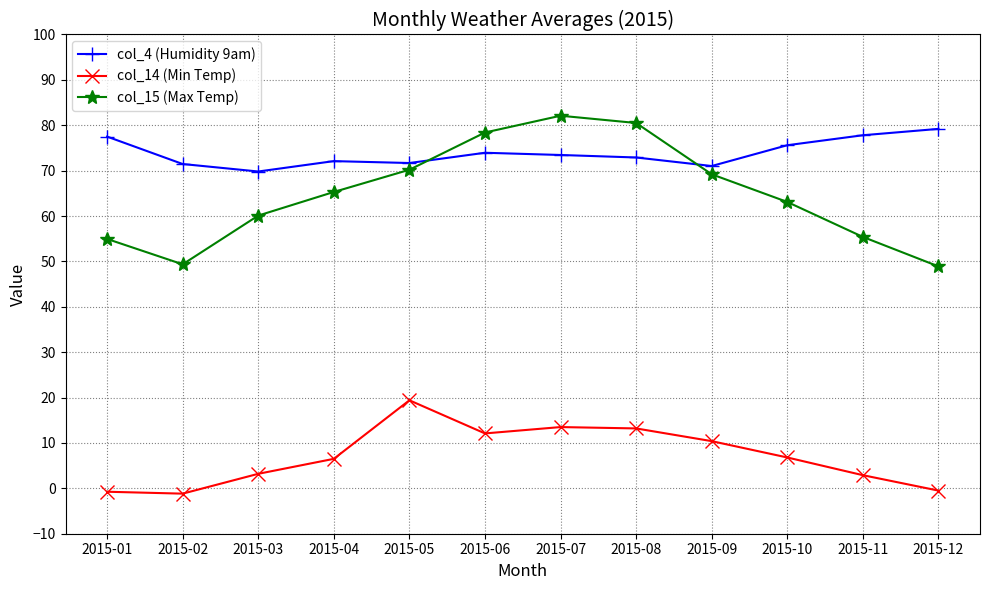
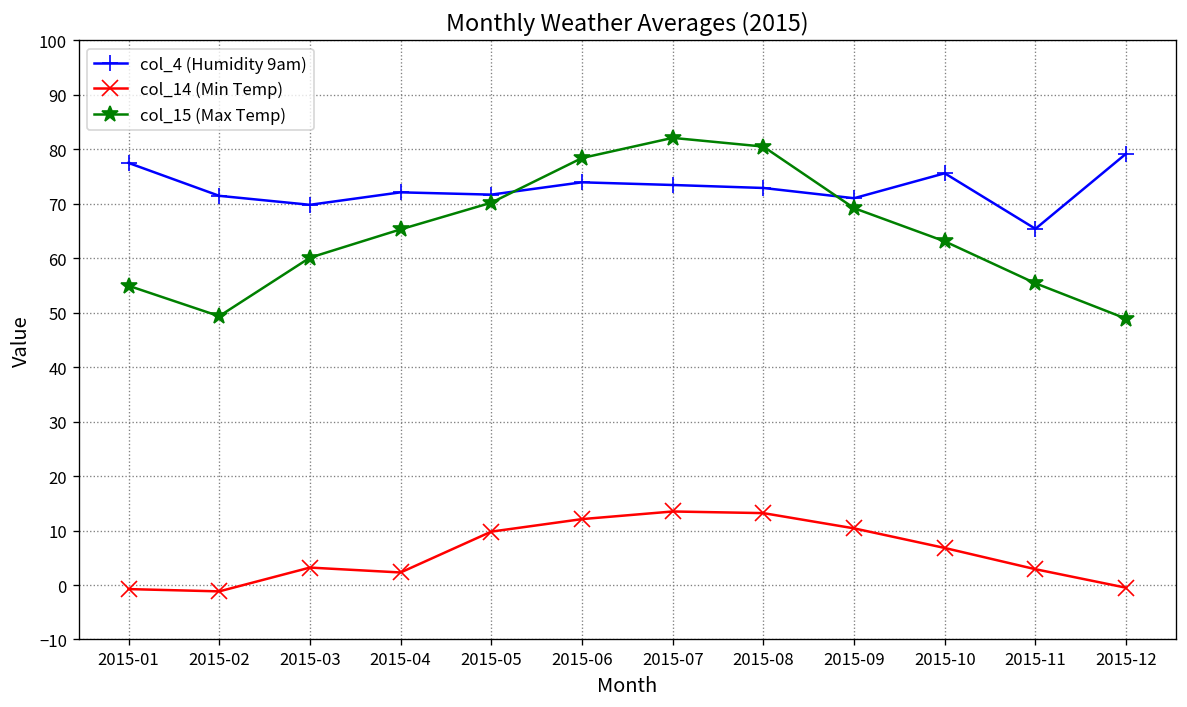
col_14 (Min Temp), 2015-04: 7 -> 2
col_14 (Min Temp), 2015-05: 19 -> 10
col_4 (Humidity 9am), 2015-11: 78 -> 65
